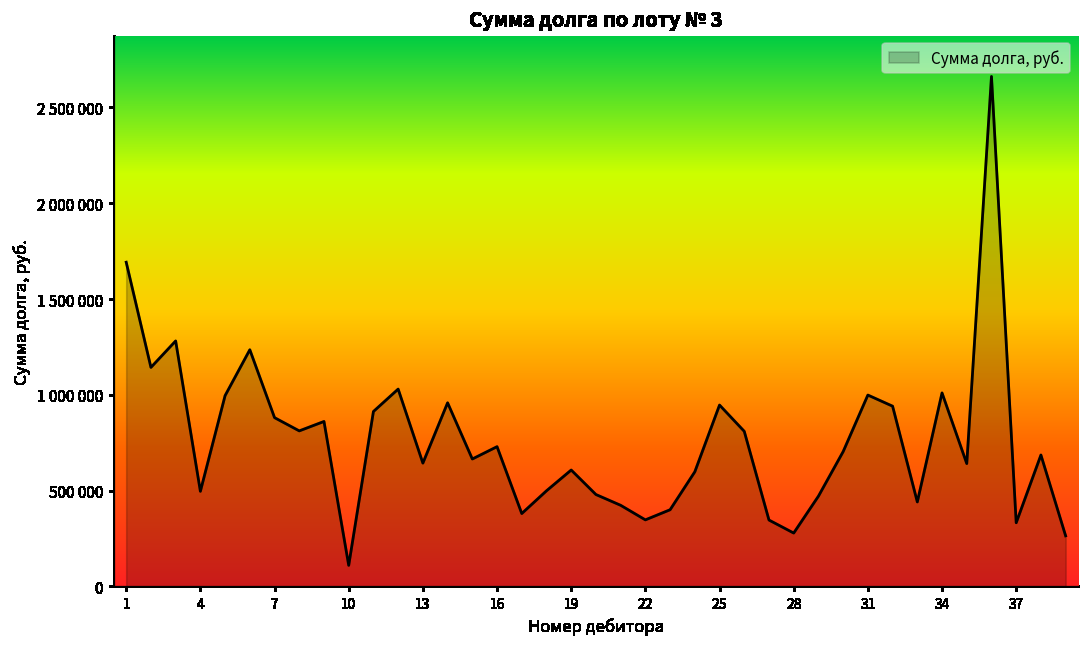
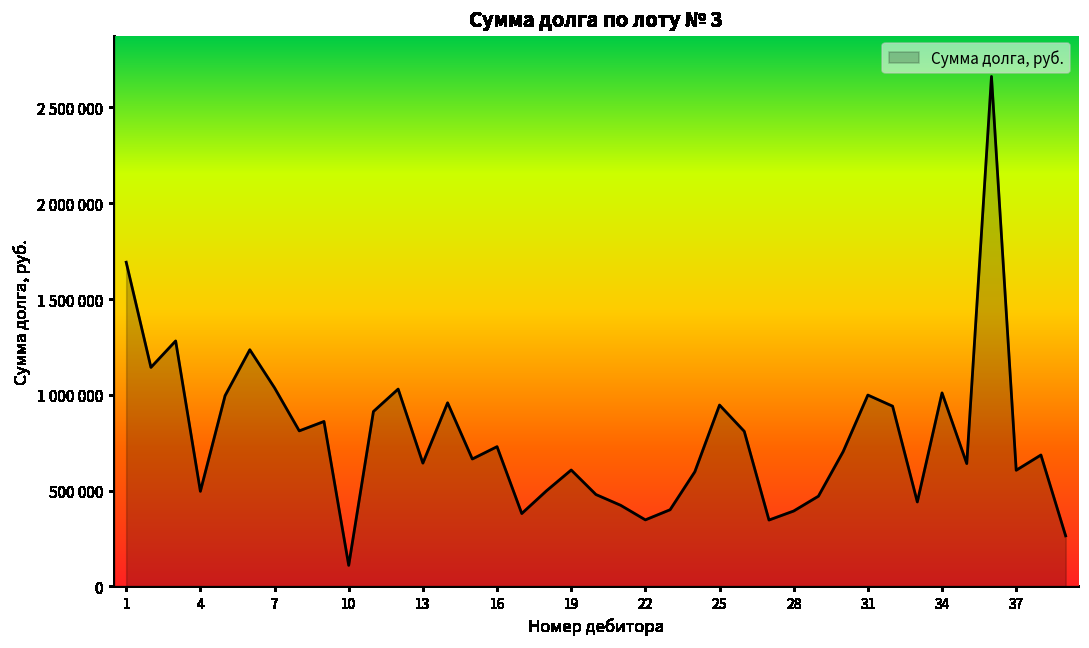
7: 880000 -> 1040000
28: 280000 -> 390000
37: 330000 -> 610000
